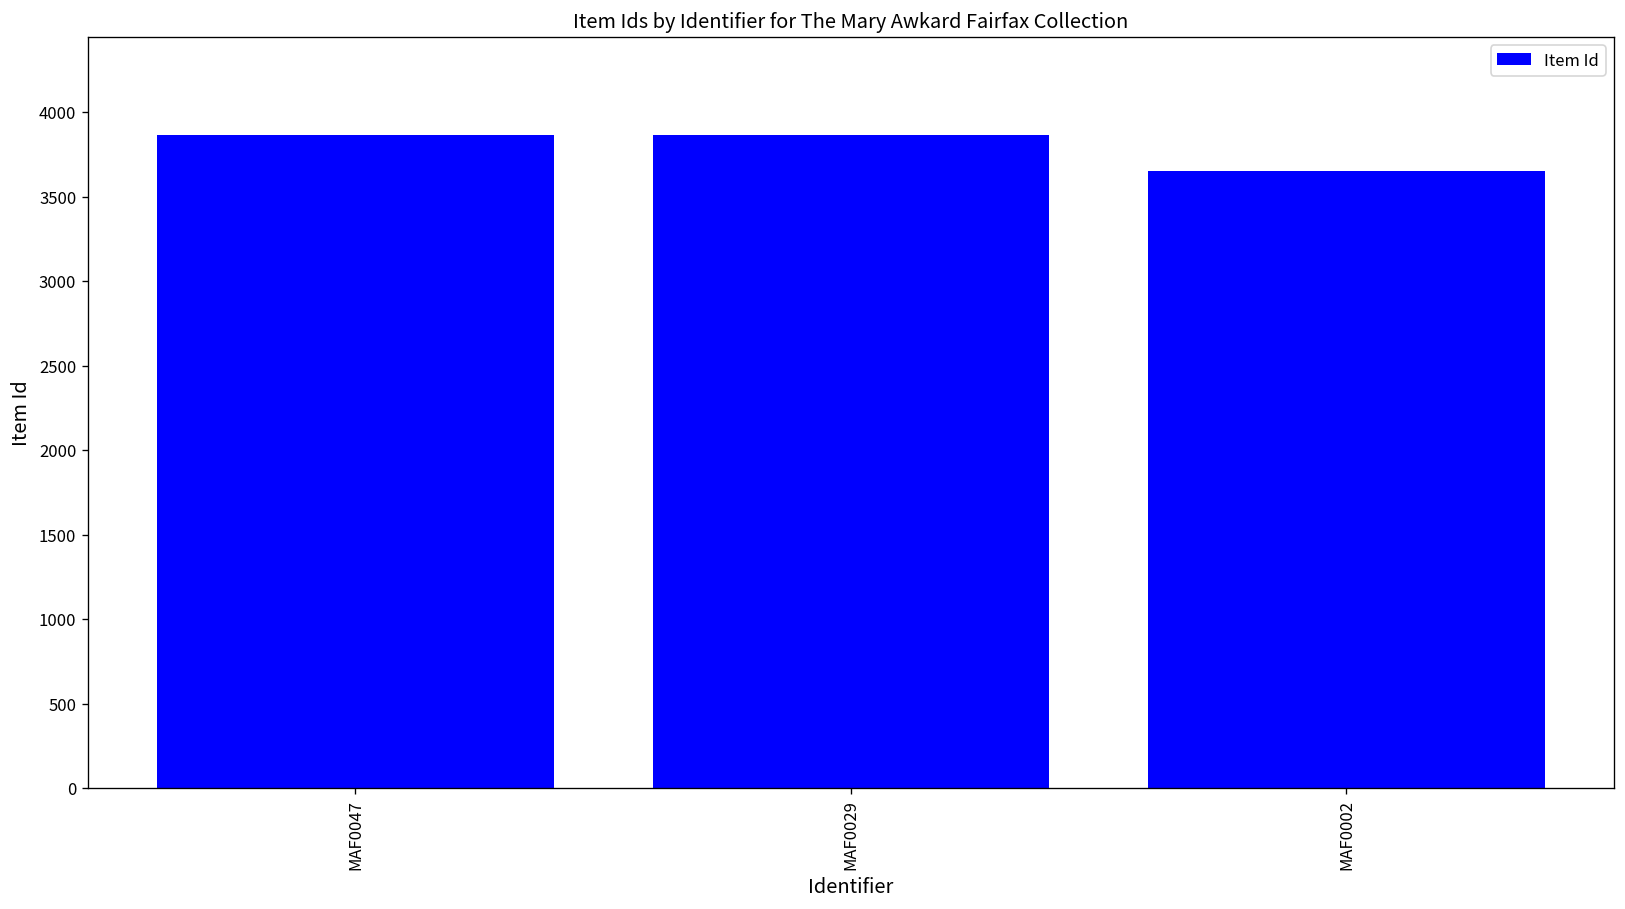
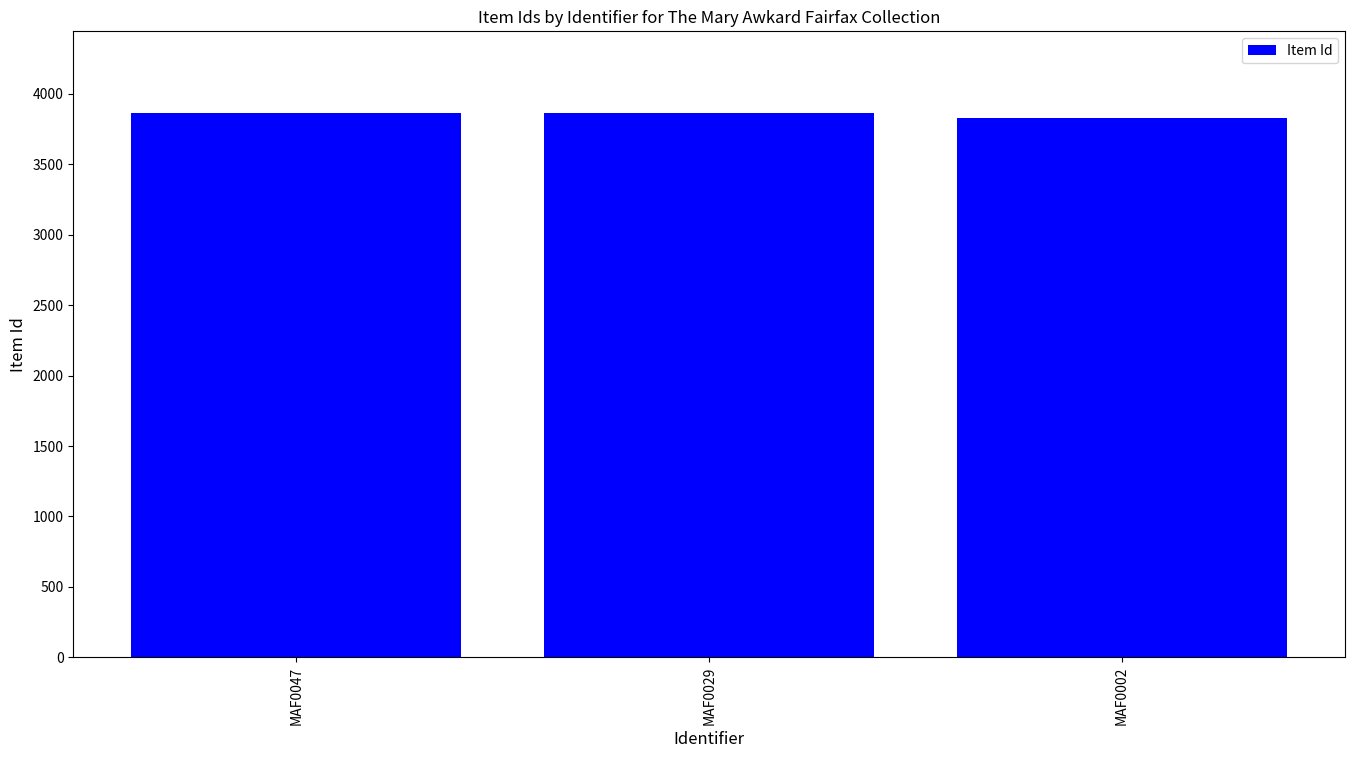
MAF0002: 3650 -> 3830
